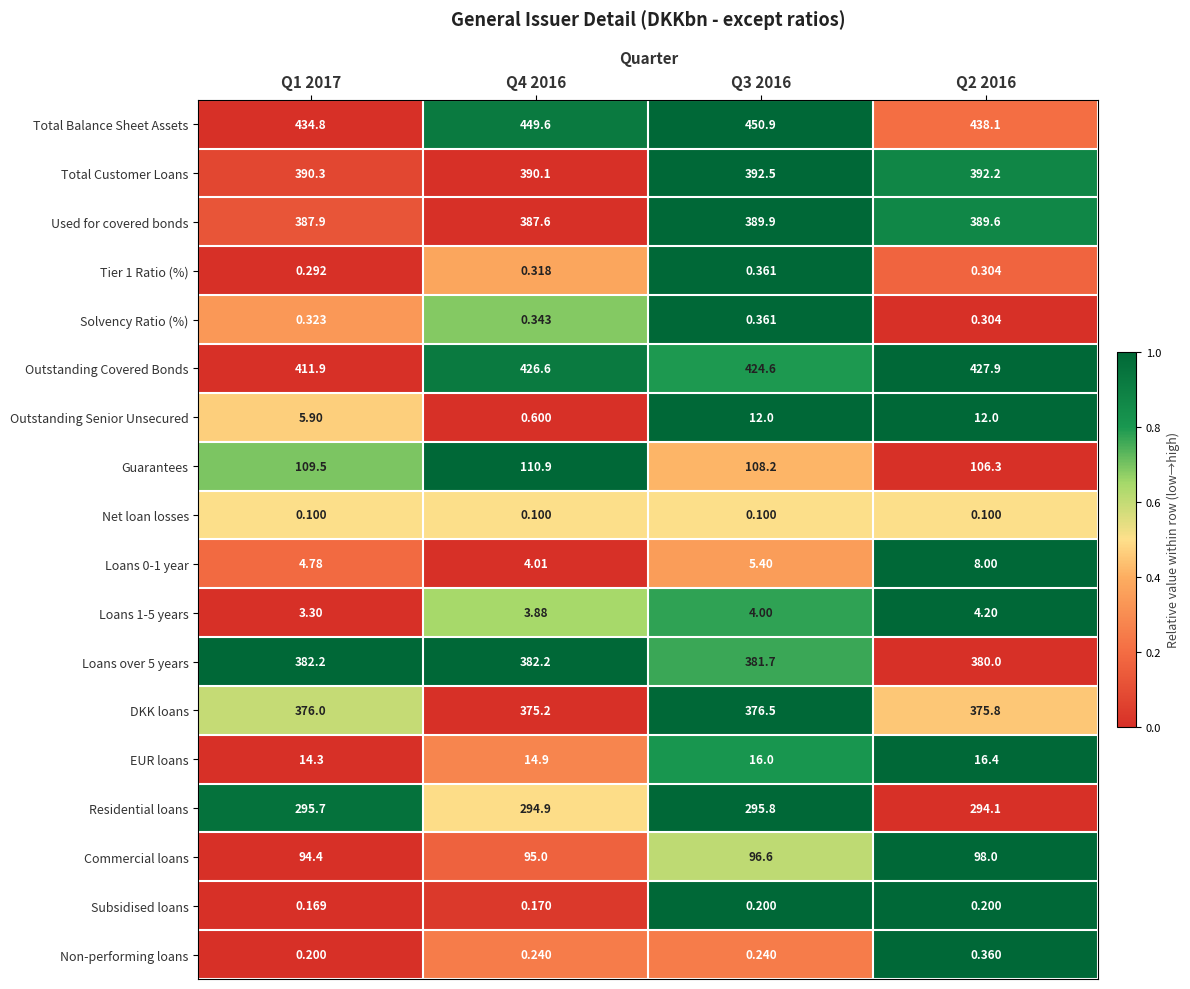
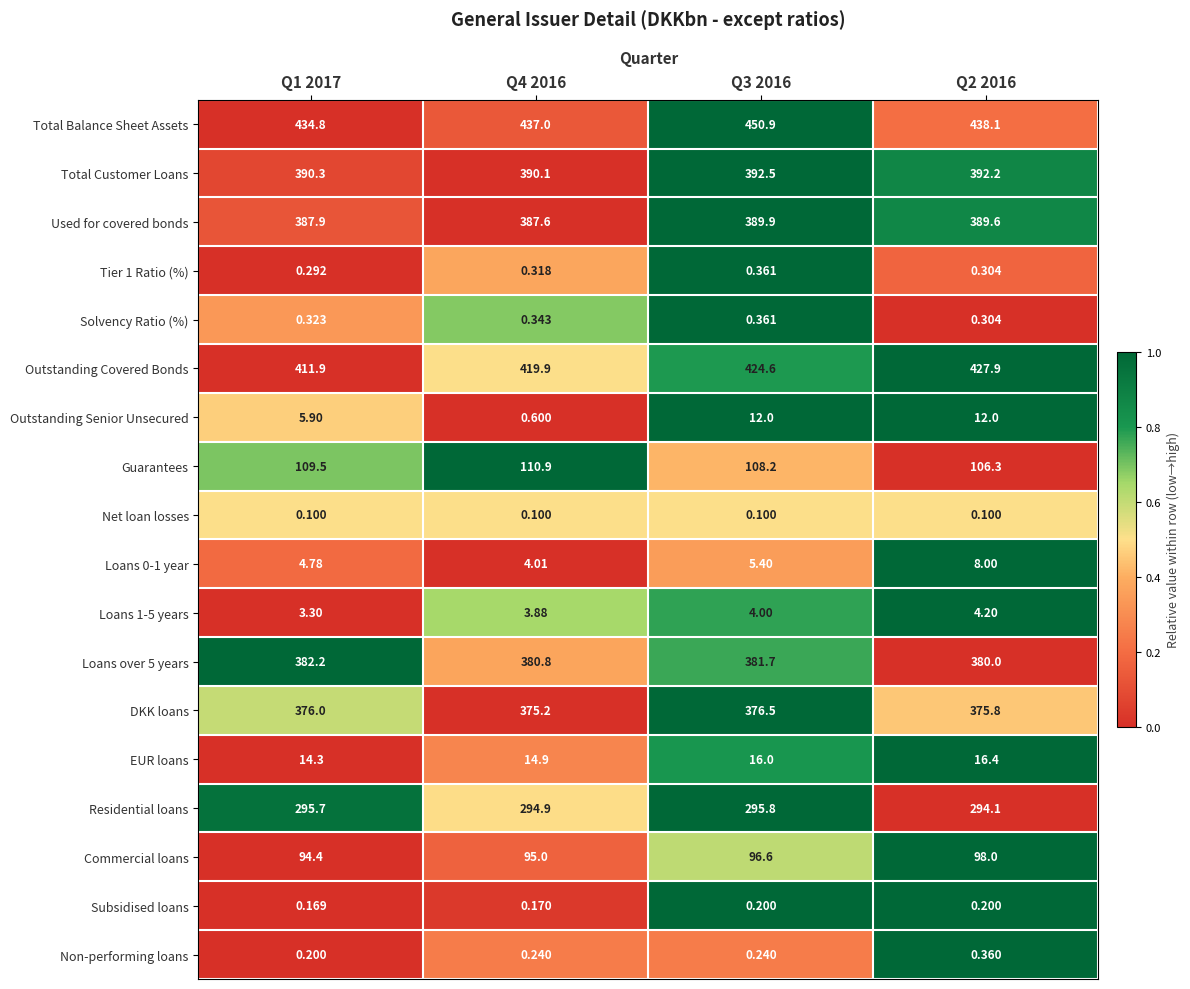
Total Balance Sheet Assets, Q4 2016: 449.6 -> 437.0
Outstanding Covered Bonds, Q4 2016: 426.6 -> 419.9
Loans over 5 years, Q4 2016: 382.2 -> 380.8
